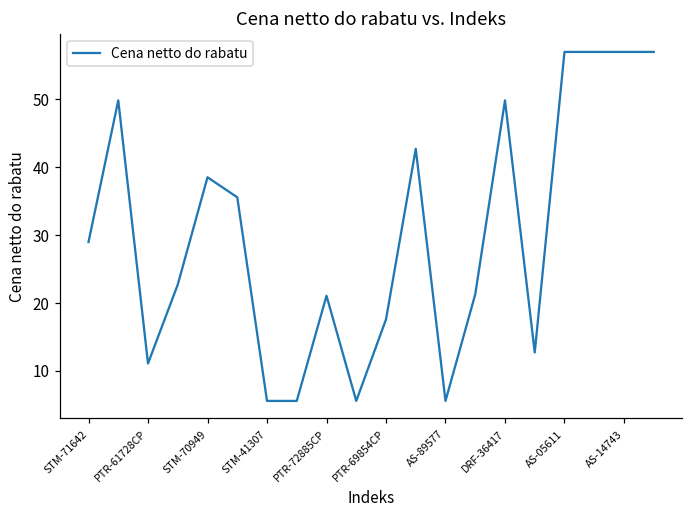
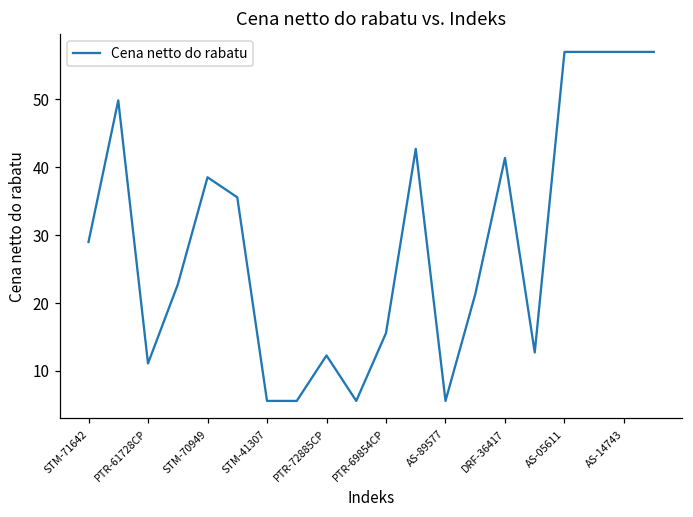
PTR-72885CP: 21 -> 12
PTR-69854CP: 18 -> 16
DRF-36417: 50 -> 41
